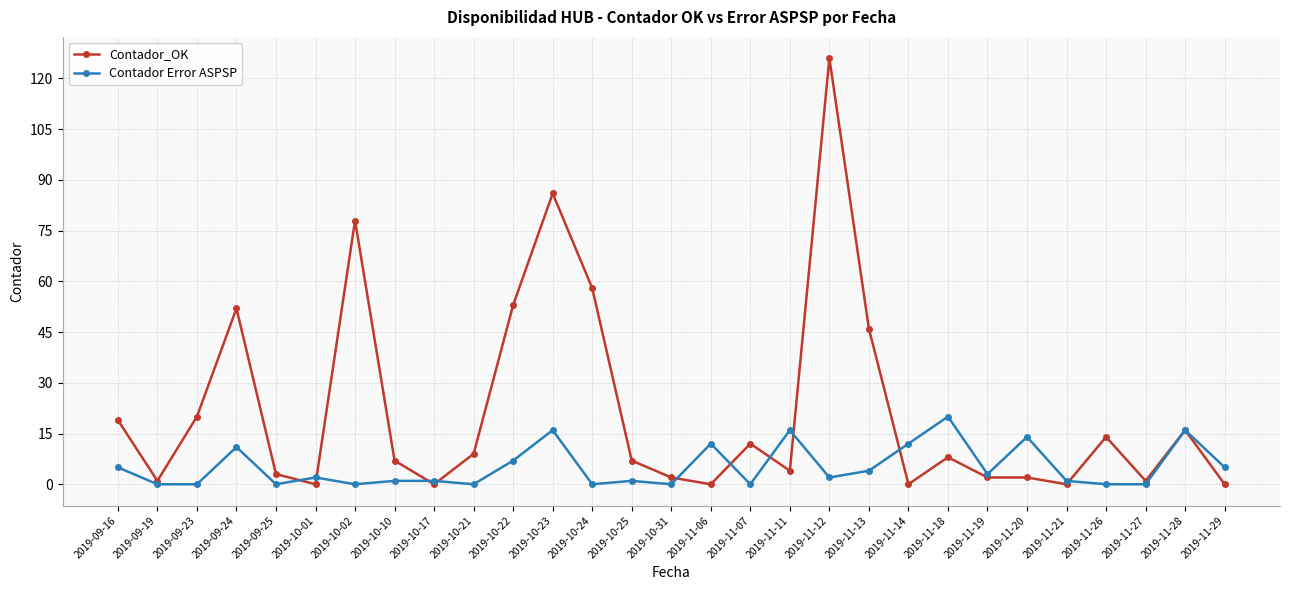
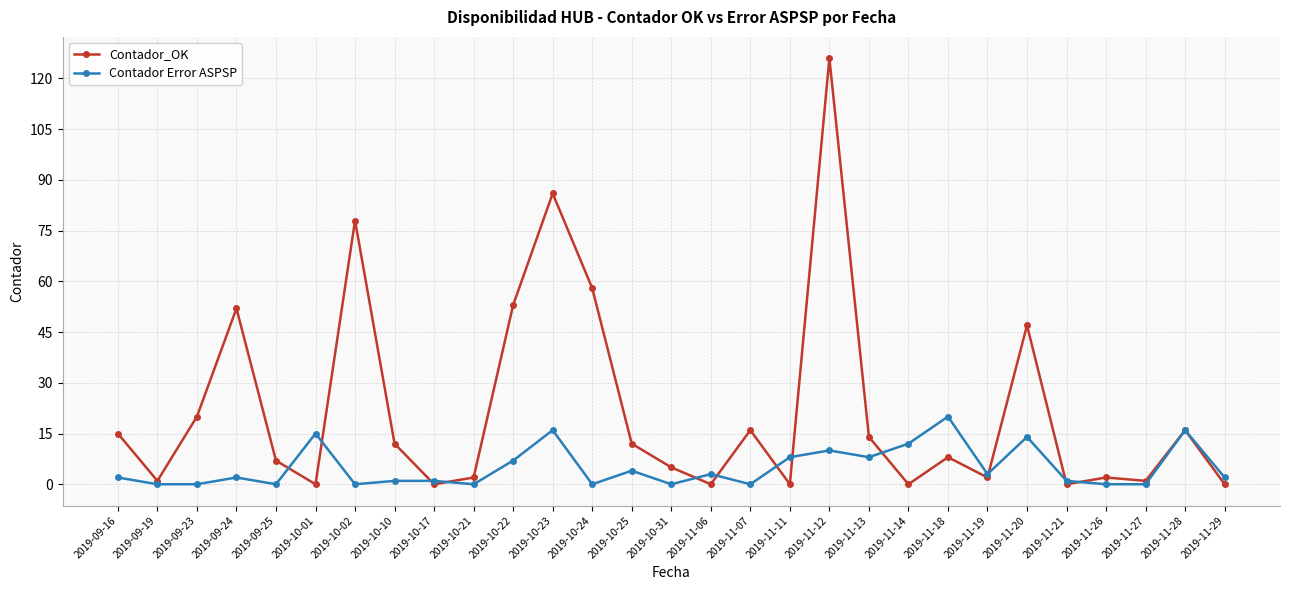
Contador_OK, 2019-09-16: 19 -> 15
Contador Error ASPSP, 2019-09-16: 5 -> 2
Contador Error ASPSP, 2019-09-24: 11 -> 2
Contador_OK, 2019-09-25: 3 -> 7
Contador Error ASPSP, 2019-10-01: 2 -> 15
Contador_OK, 2019-10-10: 7 -> 12
Contador_OK, 2019-10-21: 9 -> 2
Contador_OK, 2019-10-25: 7 -> 12
Contador Error ASPSP, 2019-10-25: 1 -> 4
Contador_OK, 2019-10-31: 2 -> 5
Contador Error ASPSP, 2019-11-06: 12 -> 3
Contador_OK, 2019-11-07: 12 -> 16
Contador_OK, 2019-11-11: 4 -> 0
Contador Error ASPSP, 2019-11-11: 16 -> 8
Contador Error ASPSP, 2019-11-12: 2 -> 10
Contador_OK, 2019-11-13: 46 -> 14
Contador Error ASPSP, 2019-11-13: 4 -> 8
Contador_OK, 2019-11-20: 2 -> 47
Contador_OK, 2019-11-26: 14 -> 2
Contador Error ASPSP, 2019-11-29: 5 -> 2
